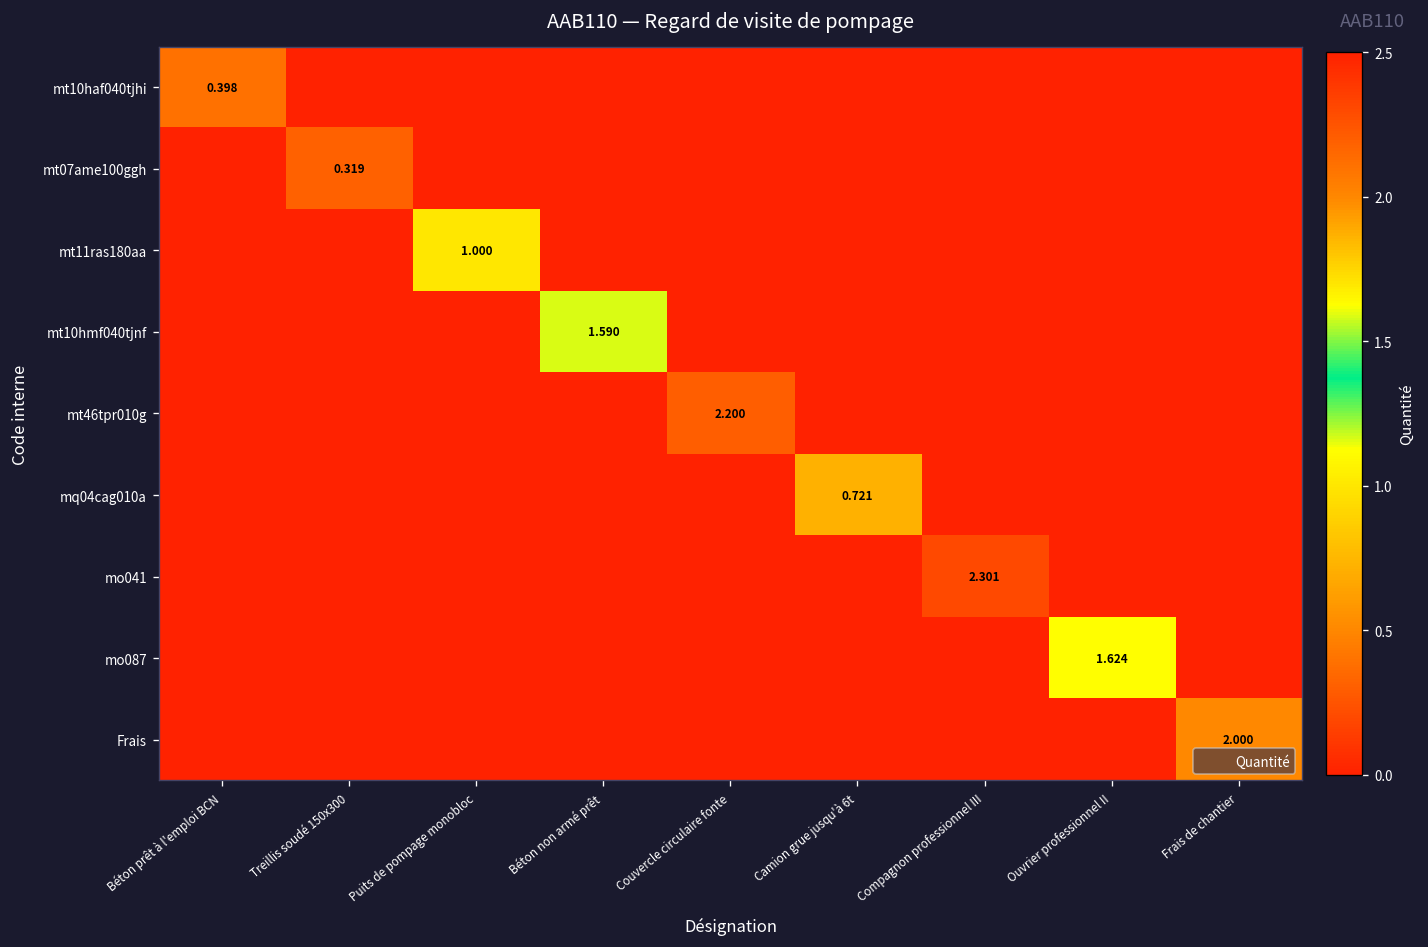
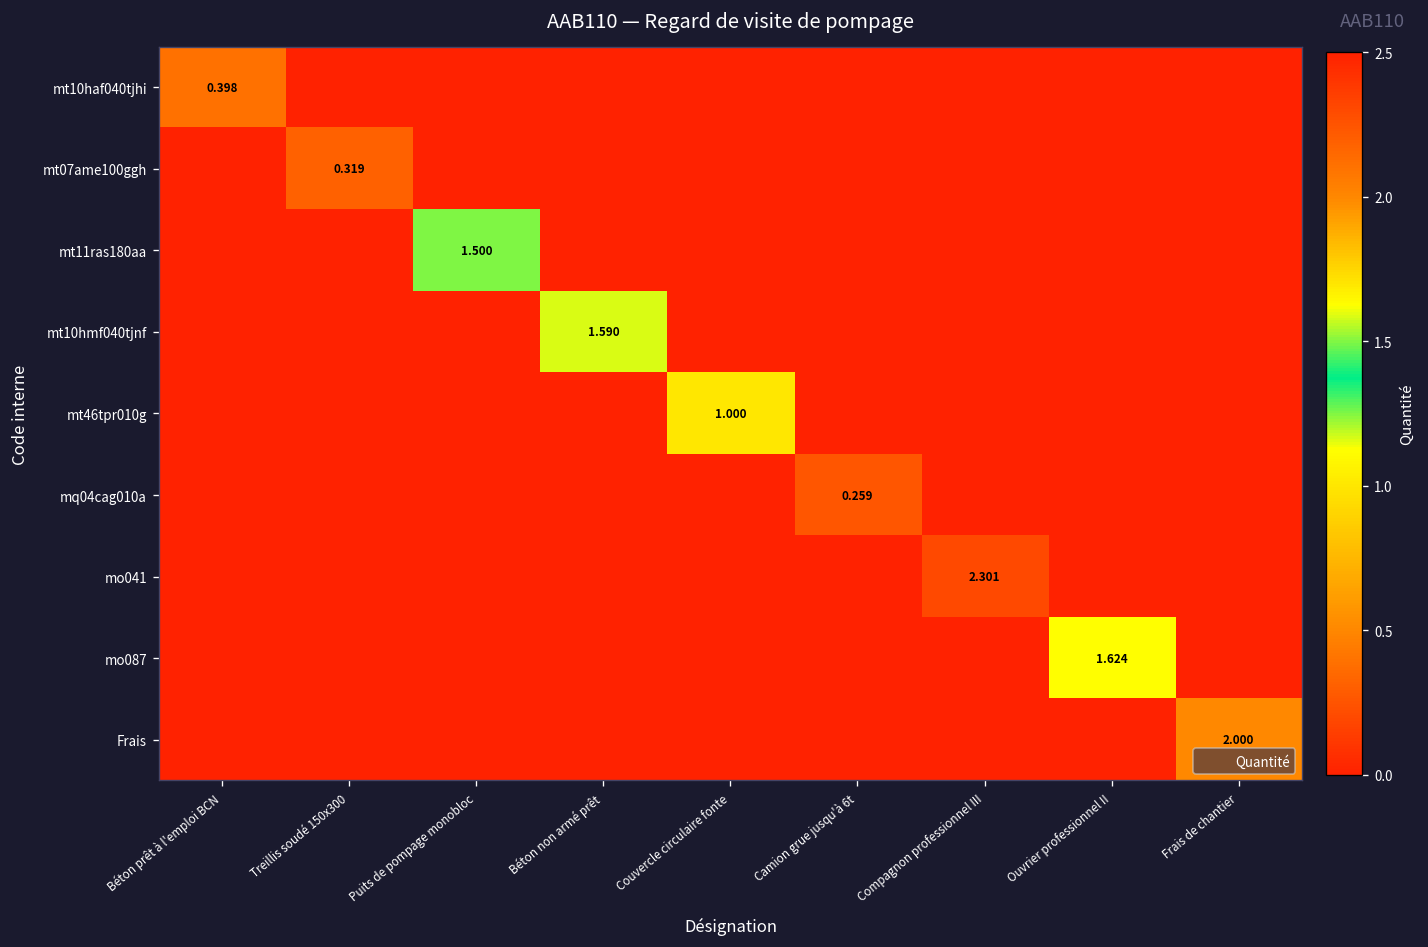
mt11ras180aa, Puits de pompage monobloc: 1.000 -> 1.500
mt46tpr010g, Couvercle circulaire fonte: 2.200 -> 1.000
mq04cag010a, Camion grue jusqu'à 6t: 0.721 -> 0.259
